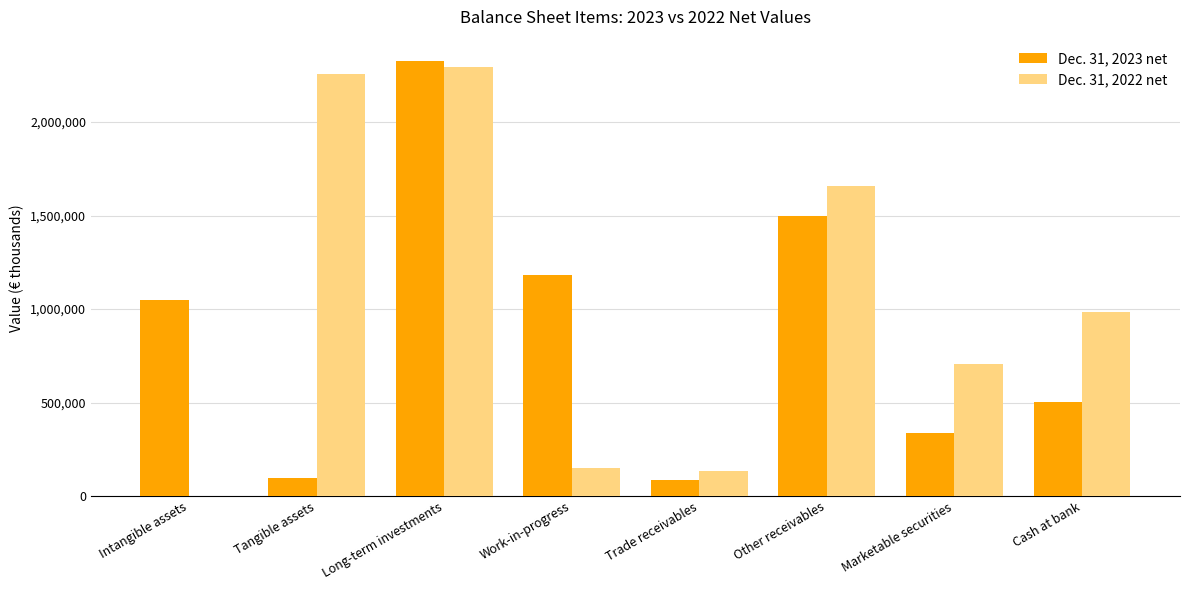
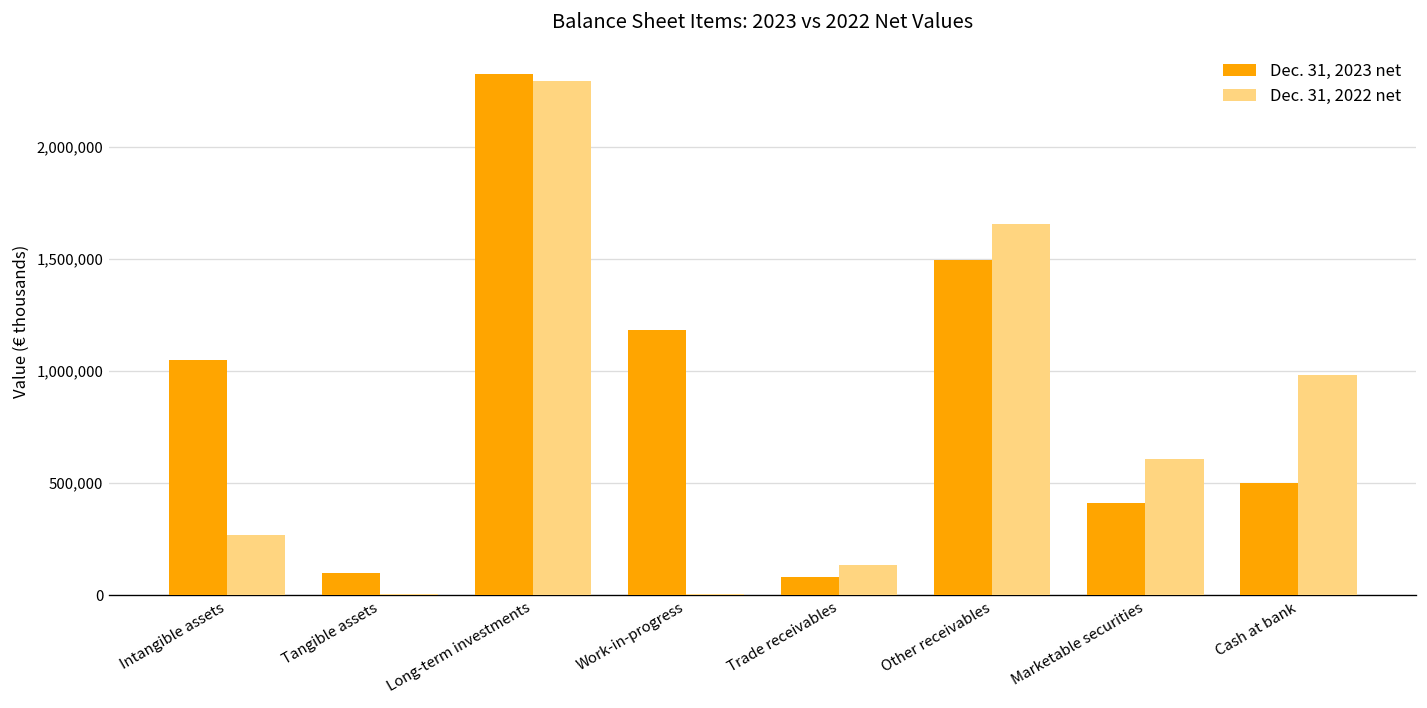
Dec. 31, 2022 net, Intangible assets: 0 -> 270,000
Dec. 31, 2022 net, Tangible assets: 2,260,000 -> 0
Dec. 31, 2022 net, Work-in-progress: 150,000 -> 10,000
Dec. 31, 2023 net, Marketable securities: 340,000 -> 410,000
Dec. 31, 2022 net, Marketable securities: 700,000 -> 610,000
